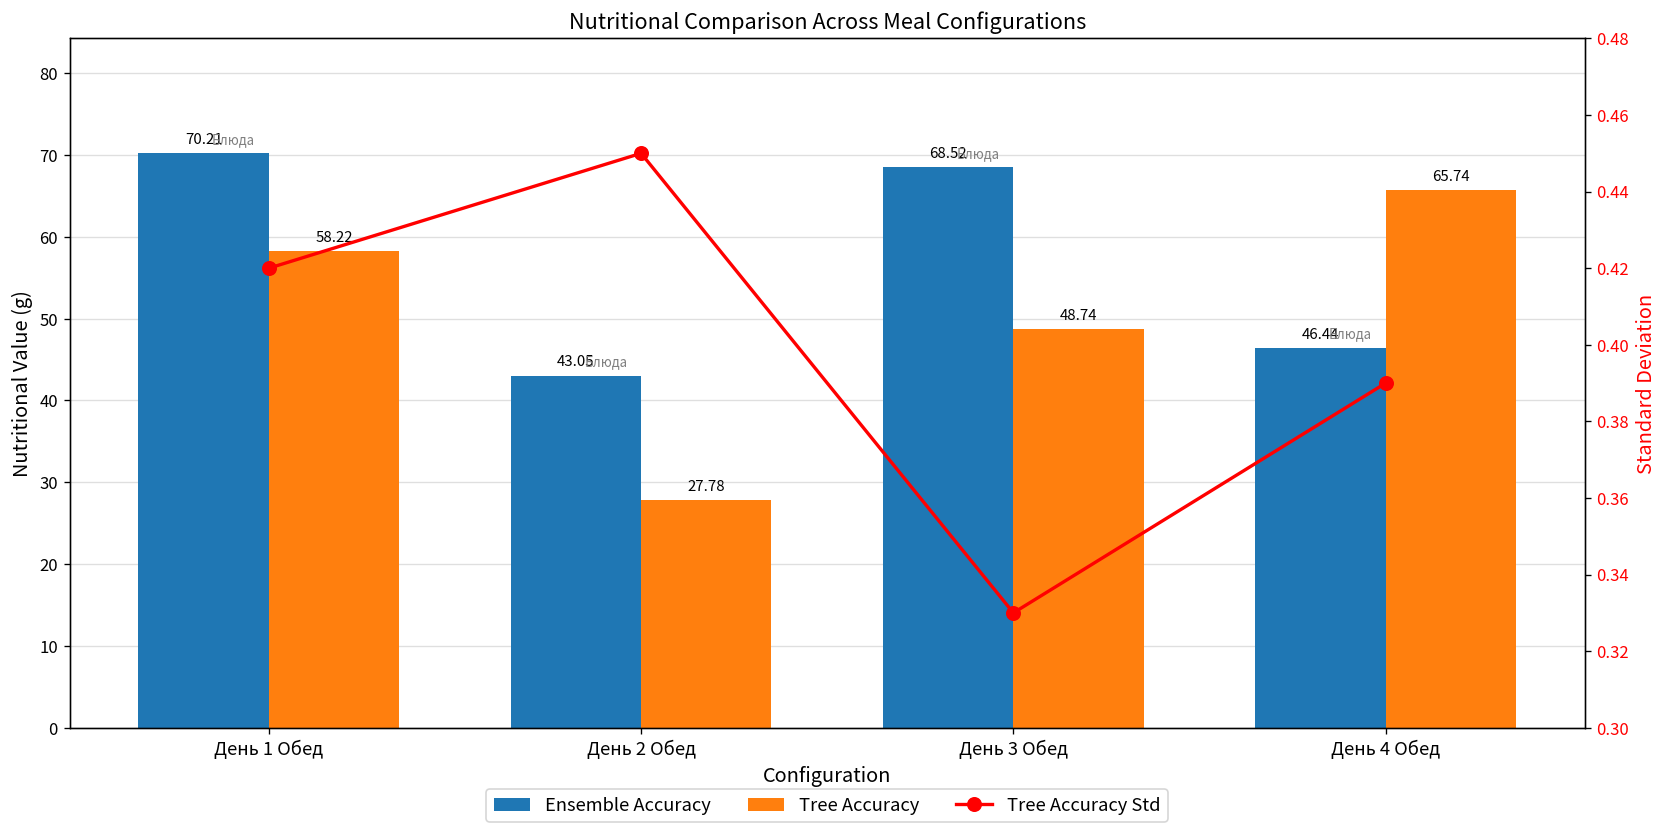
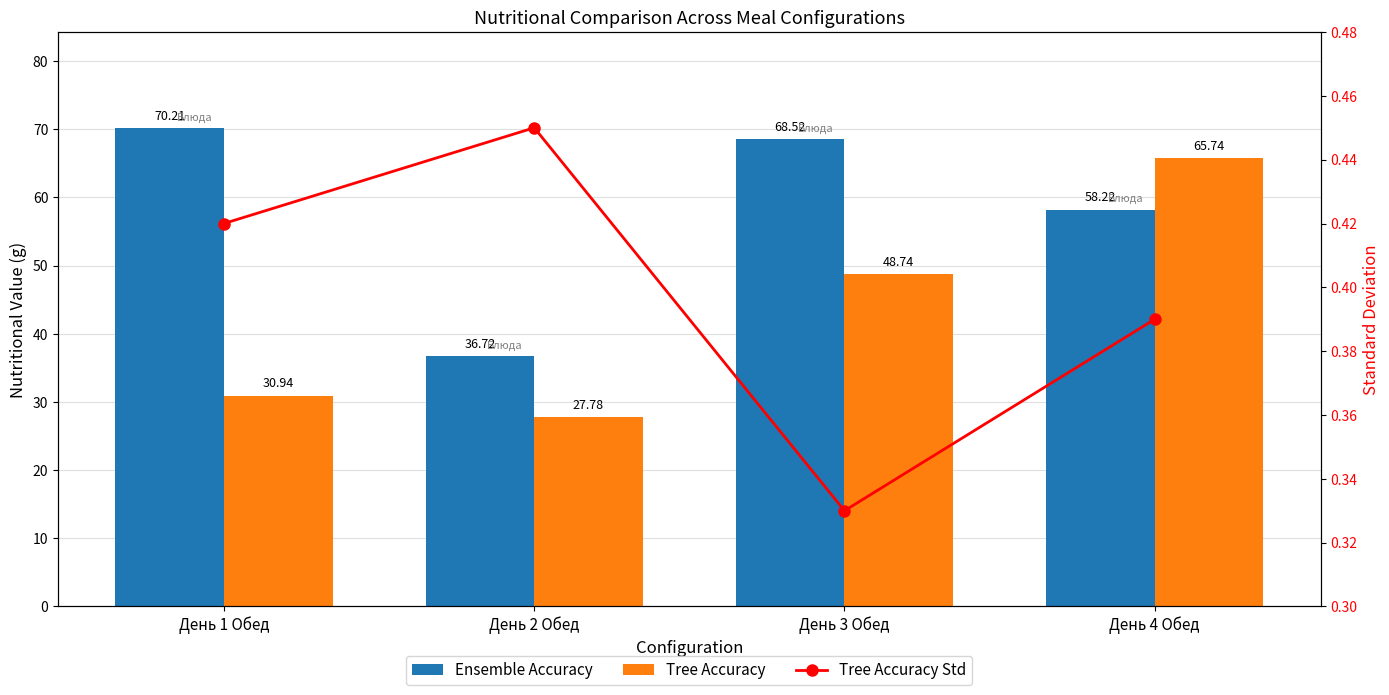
Tree Accuracy, День 1 Обед: 58.22 -> 30.94
Ensemble Accuracy, День 2 Обед: 43.05 -> 36.72
Ensemble Accuracy, День 4 Обед: 46.44 -> 58.22
